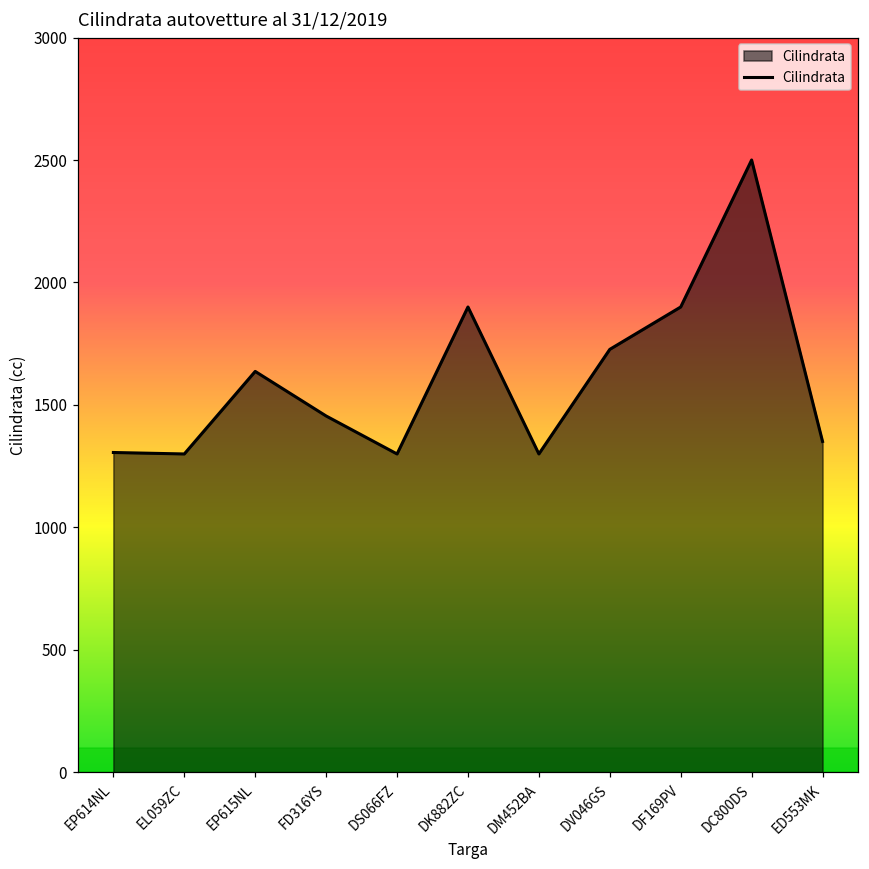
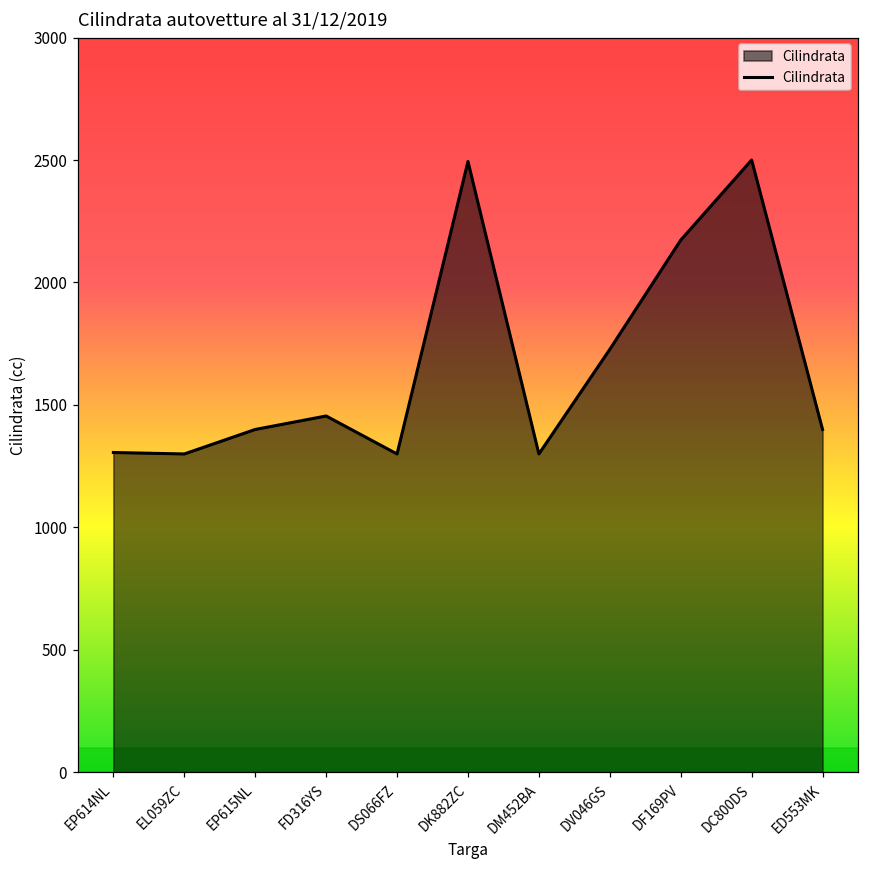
EP615NL: 1640 -> 1400
DK882ZC: 1900 -> 2490
DF169PV: 1900 -> 2170
ED553MK: 1350 -> 1400
